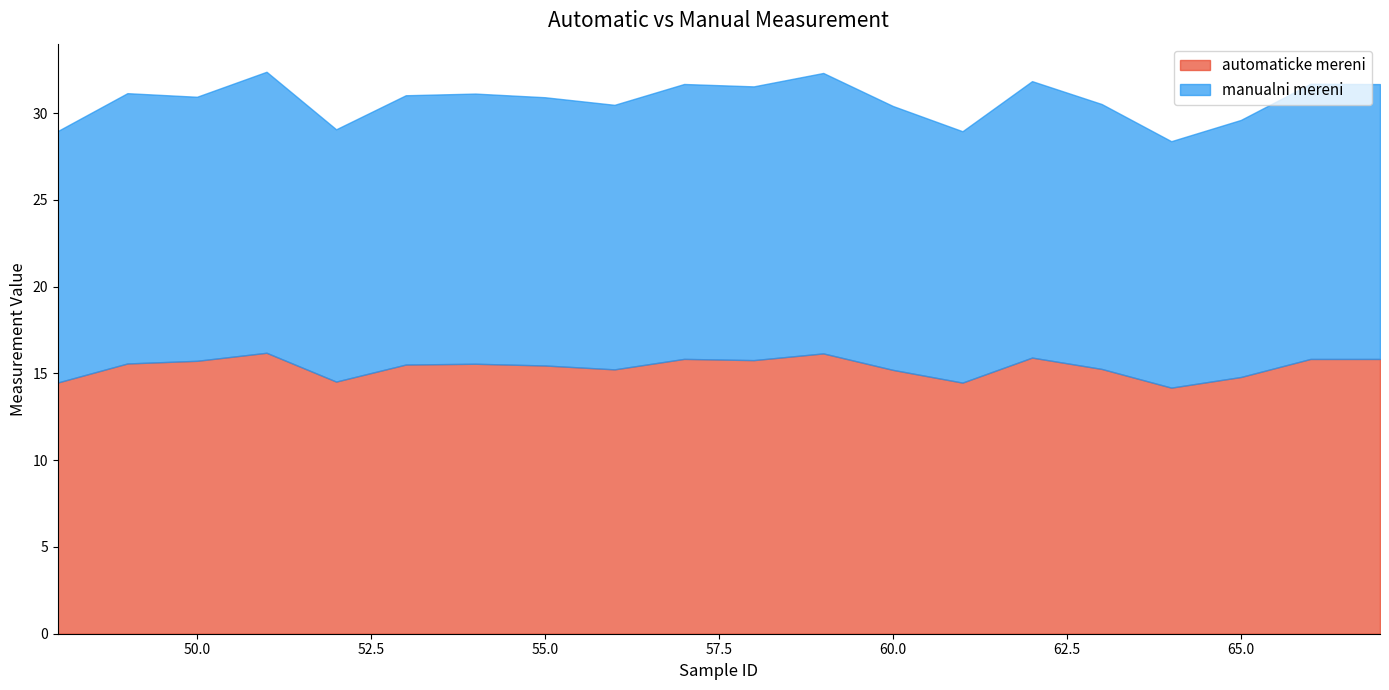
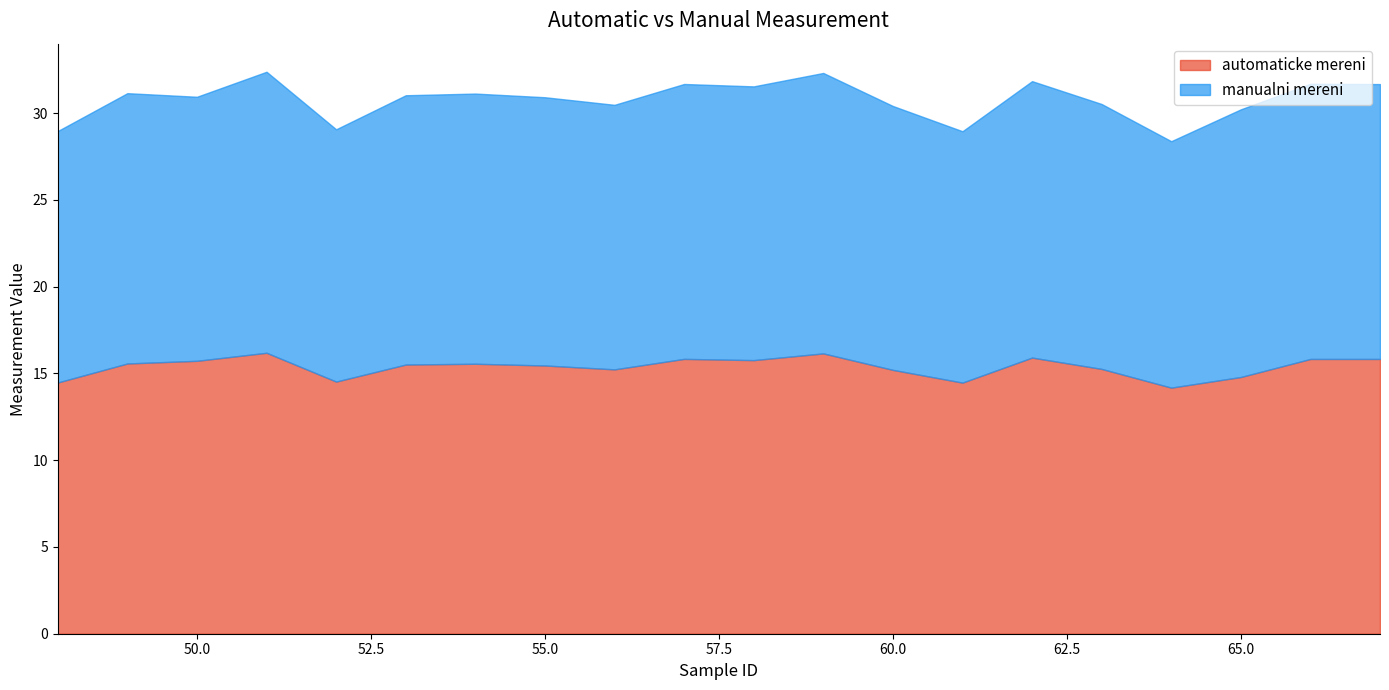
manualni mereni, 65.0: 14.8 -> 15.4
